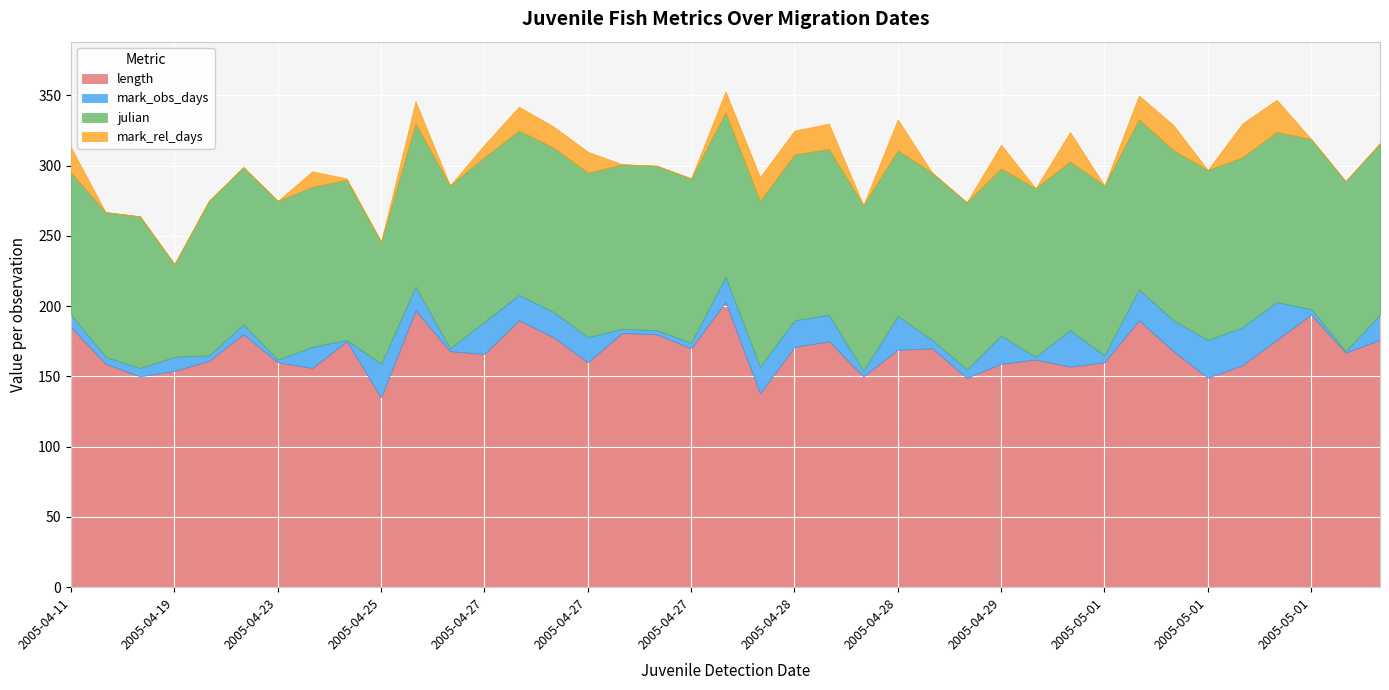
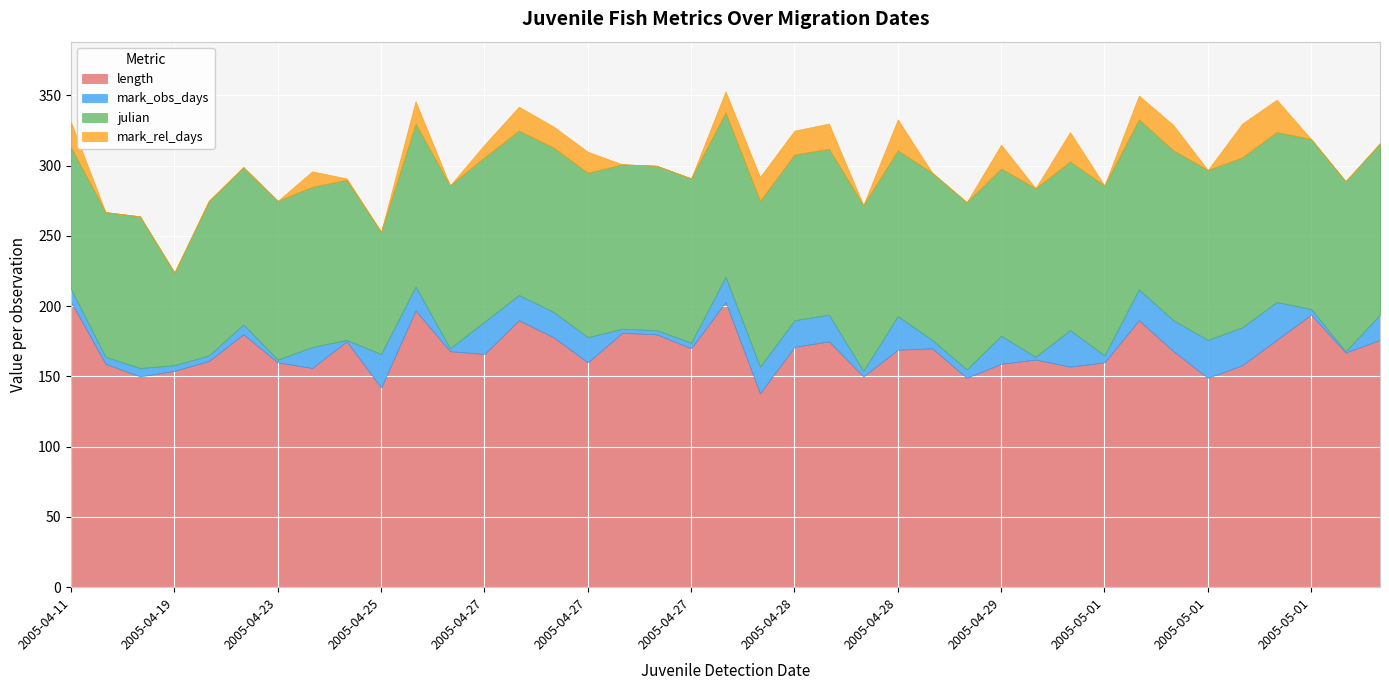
length, 2005-04-11: 185 -> 203
mark_obs_days, 2005-04-19: 10 -> 4
length, 2005-04-25: 135 -> 142
